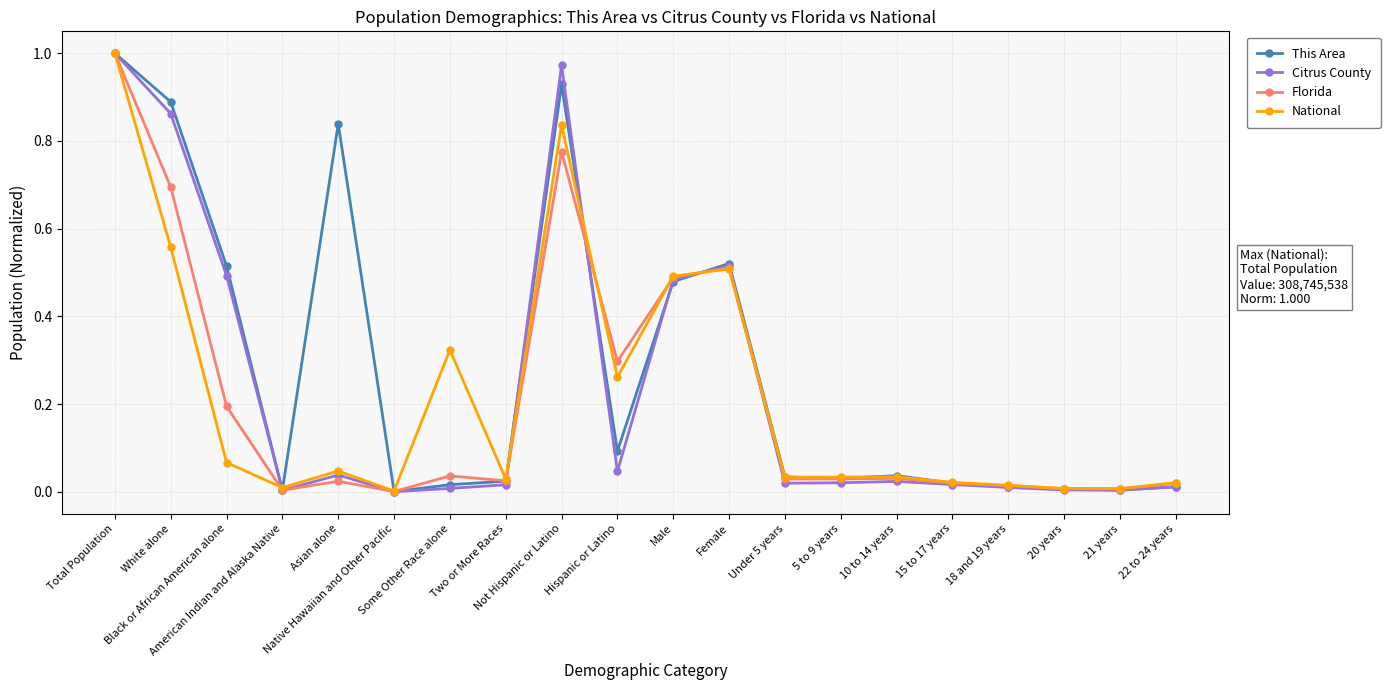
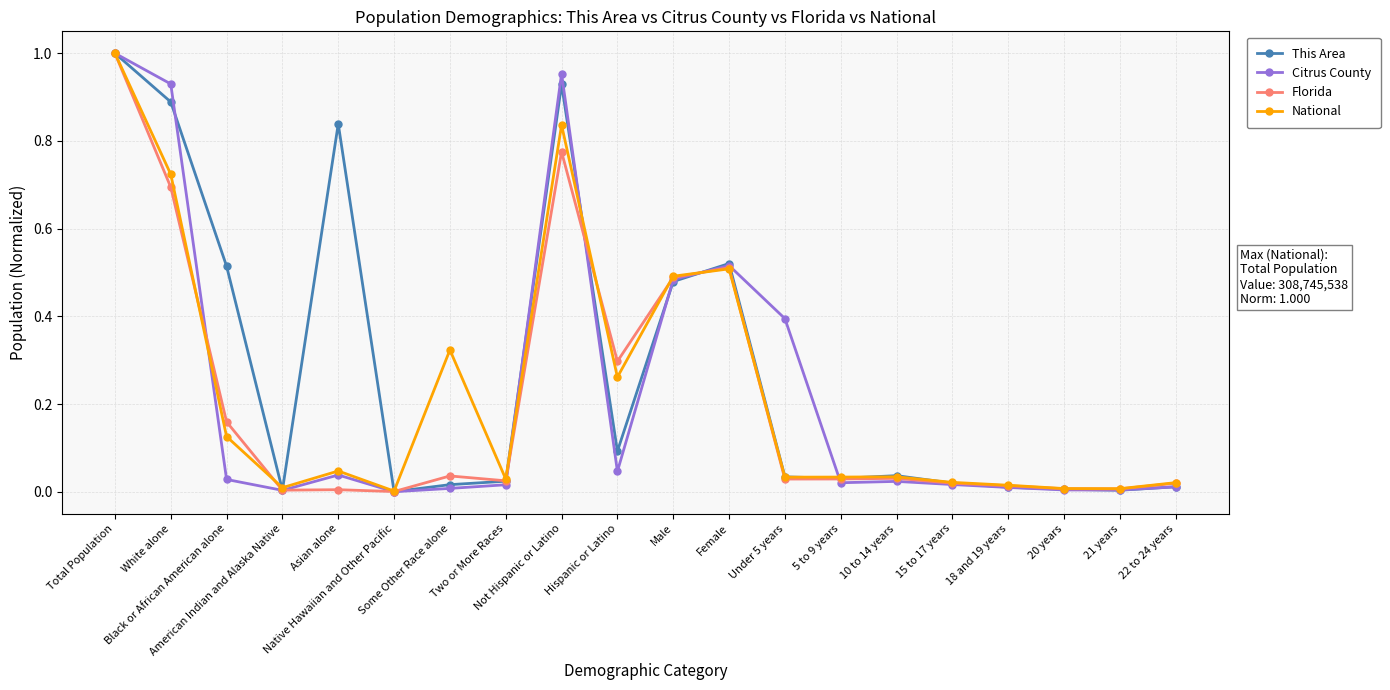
Citrus County, White alone: 0.86 -> 0.93
National, White alone: 0.56 -> 0.72
Citrus County, Black or African American alone: 0.49 -> 0.03
Florida, Black or African American alone: 0.19 -> 0.16
National, Black or African American alone: 0.07 -> 0.13
Florida, Asian alone: 0.02 -> 0.00
Citrus County, Not Hispanic or Latino: 0.97 -> 0.95
Citrus County, Under 5 years: 0.02 -> 0.39
